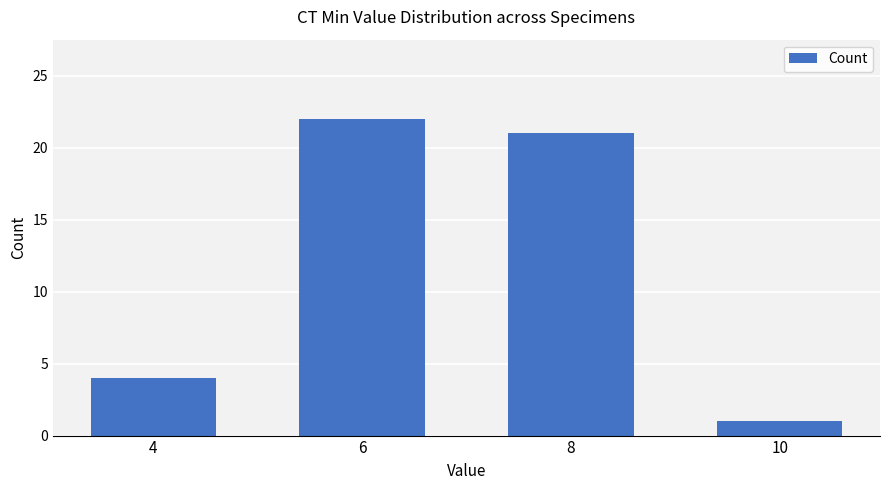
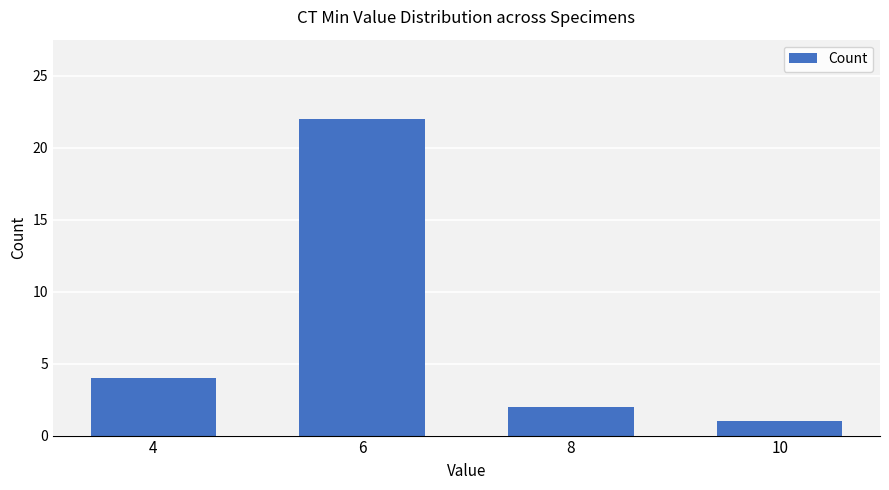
8: 21 -> 2
